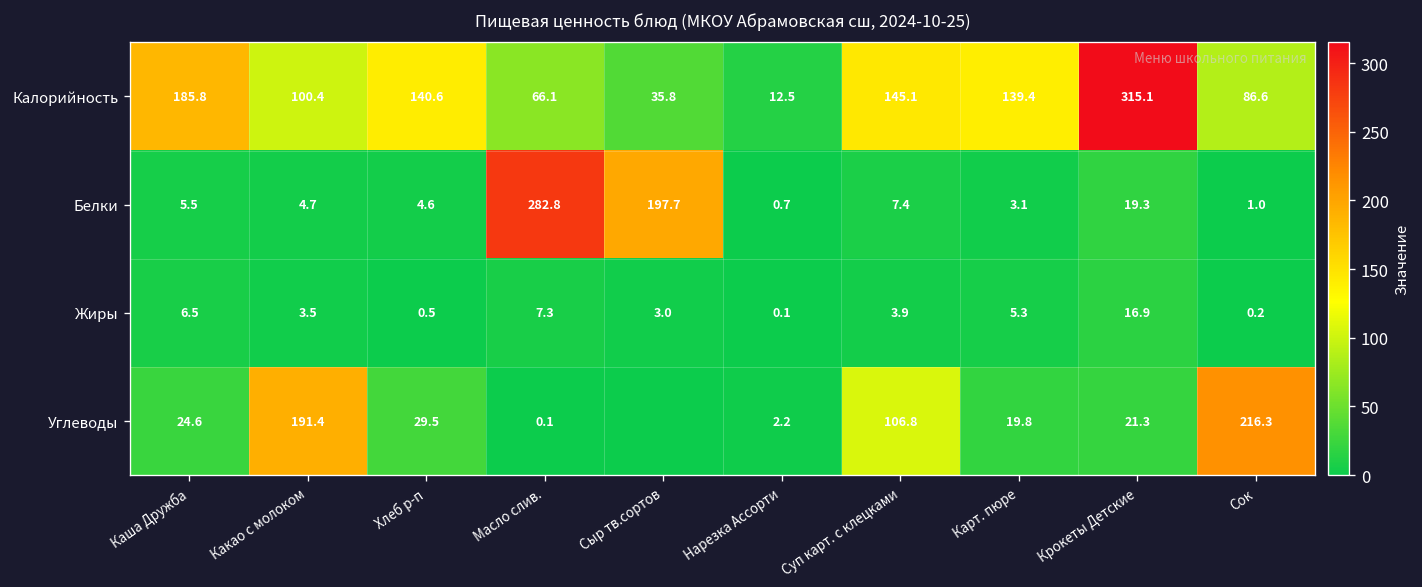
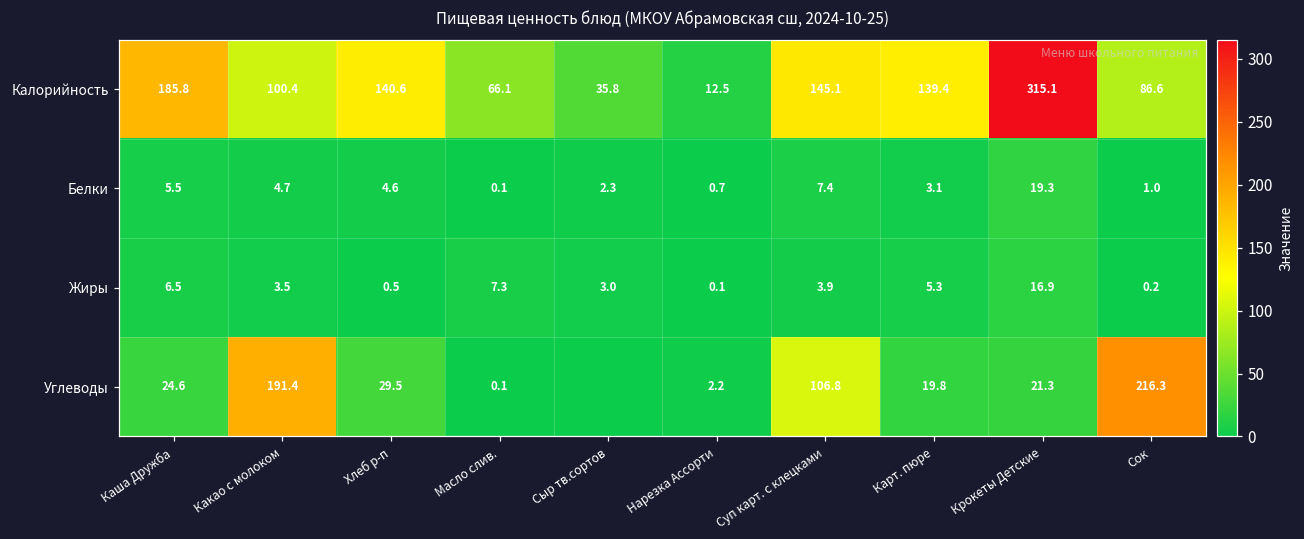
Белки, Масло слив.: 282.8 -> 0.1
Белки, Сыр тв.сортов: 197.7 -> 2.3
